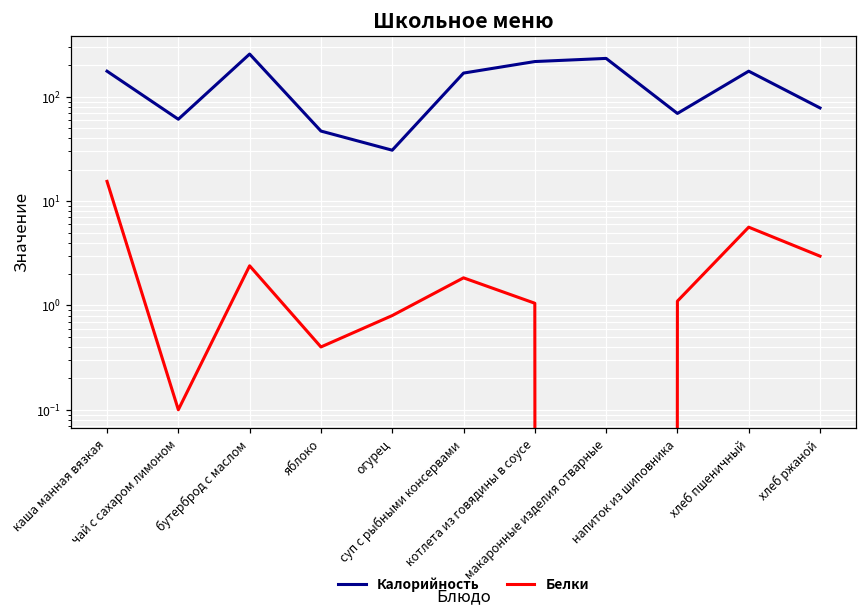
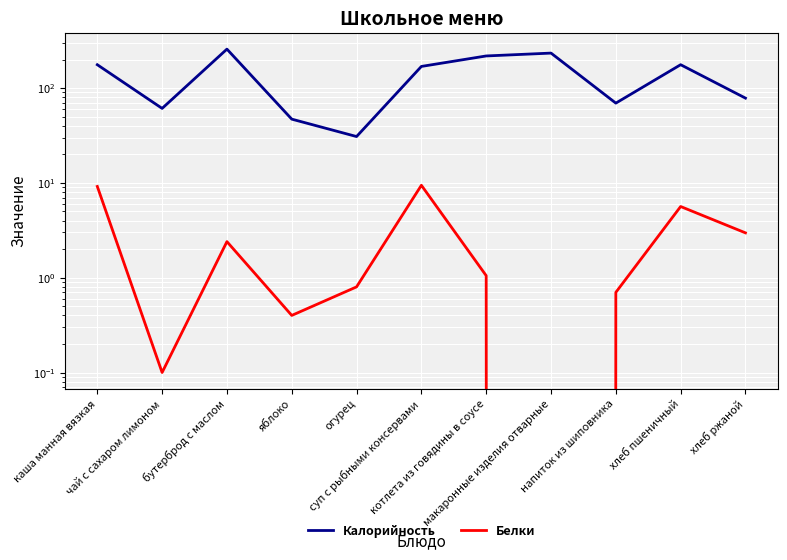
Белки, каша манная вязкая: 15 -> 9
Белки, суп с рыбными консервами: 1.8 -> 9
Белки, напиток из шиповника: 1.1 -> 0.7
